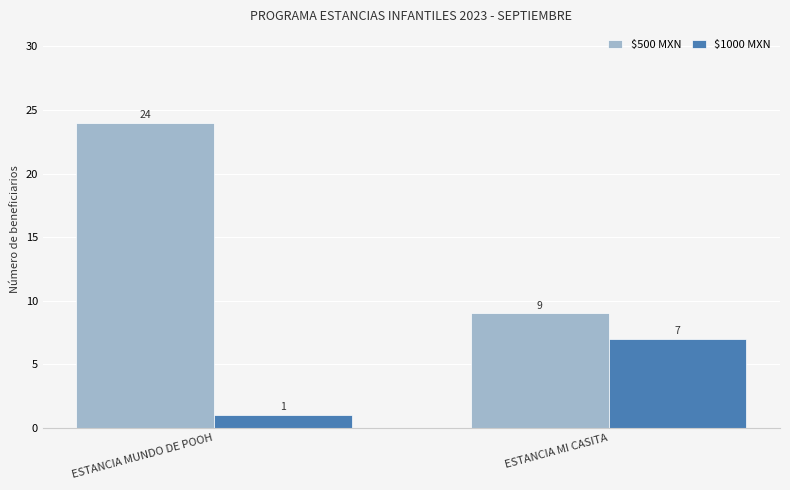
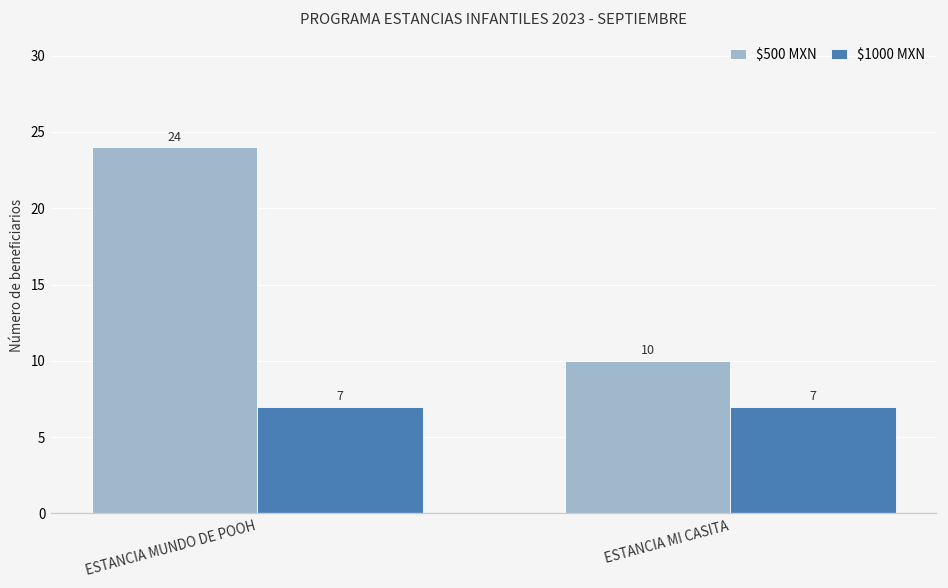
$1000 MXN, ESTANCIA MUNDO DE POOH: 1 -> 7
$500 MXN, ESTANCIA MI CASITA: 9 -> 10
